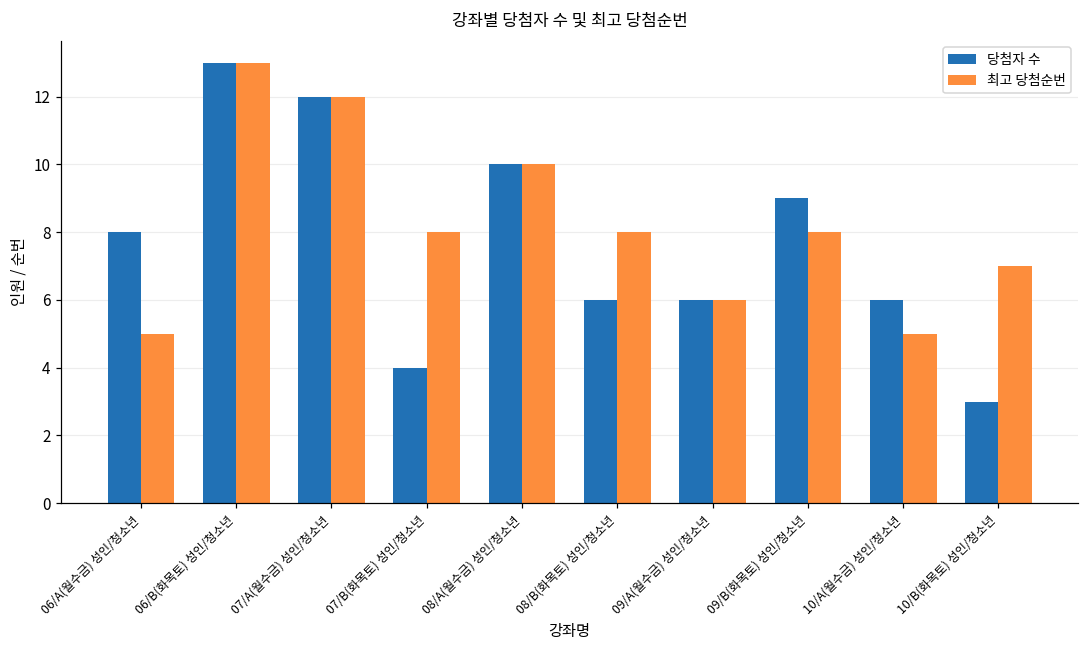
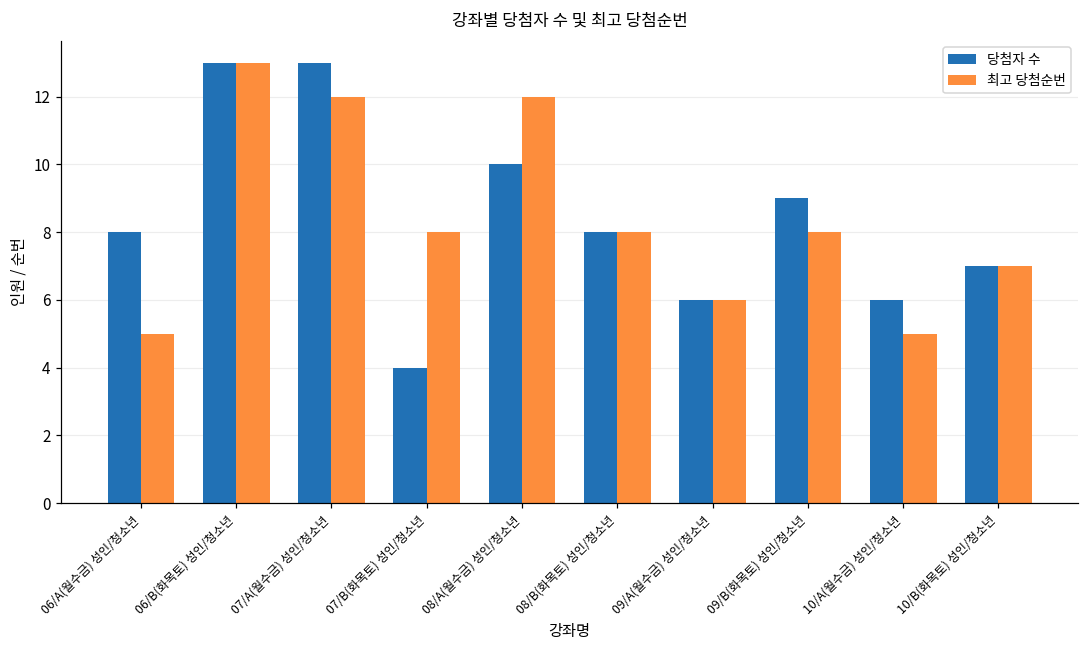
당첨자 수, 07/A(월수금) 성인/청소년: 12 -> 13
최고 당첨순번, 08/A(월수금) 성인/청소년: 10 -> 12
당첨자 수, 08/B(화목토) 성인/청소년: 6 -> 8
당첨자 수, 10/B(화목토) 성인/청소년: 3 -> 7
